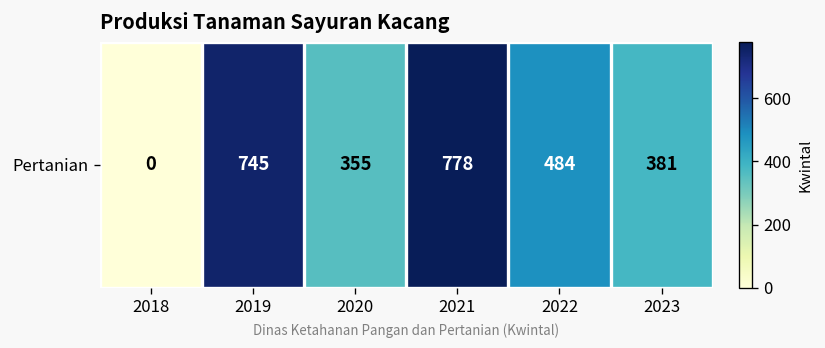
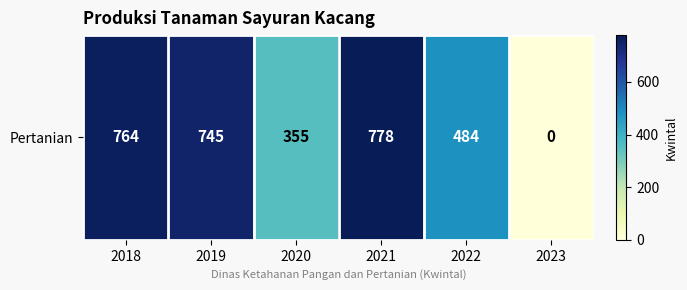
Pertanian, 2018: 0 -> 764
Pertanian, 2023: 381 -> 0
